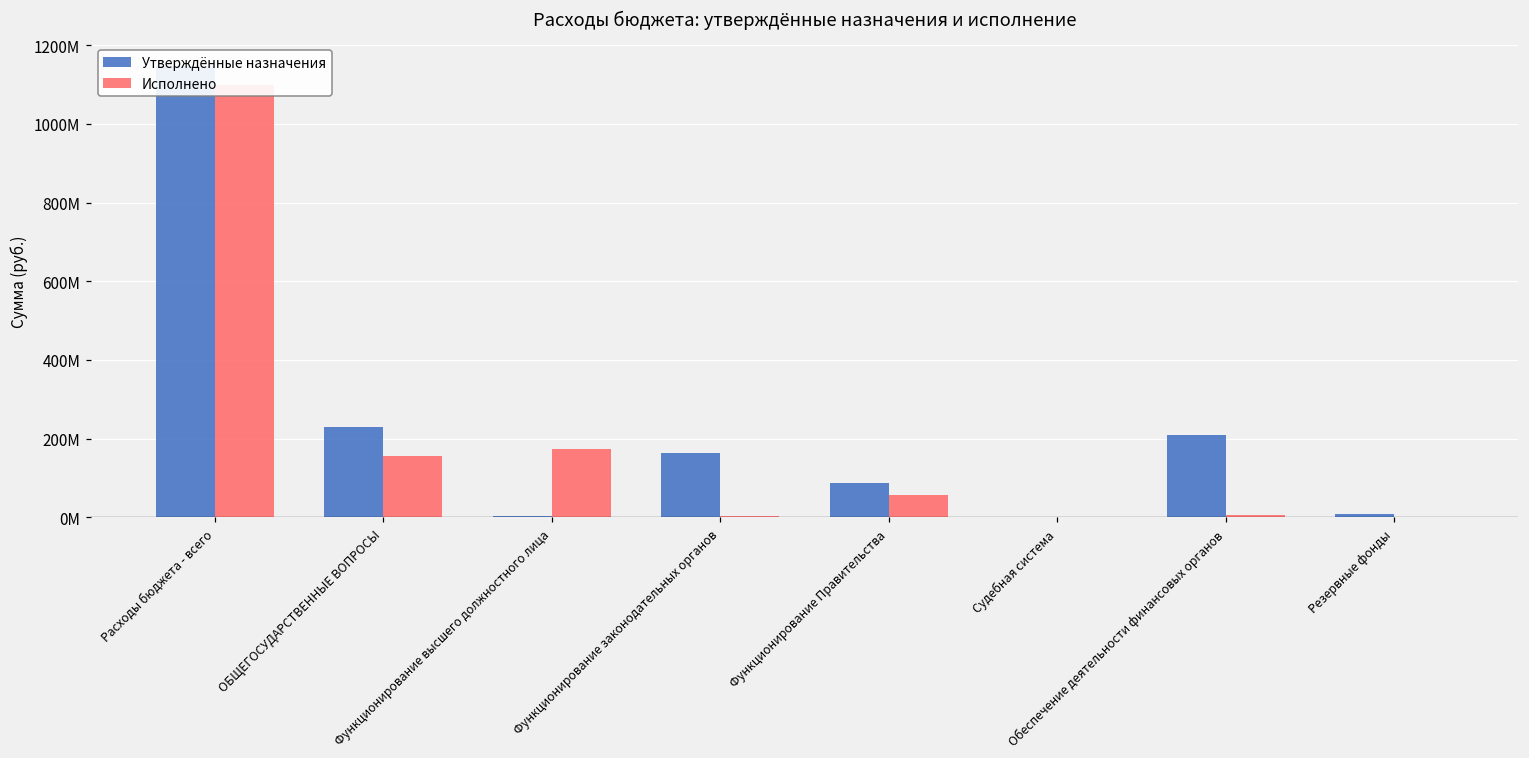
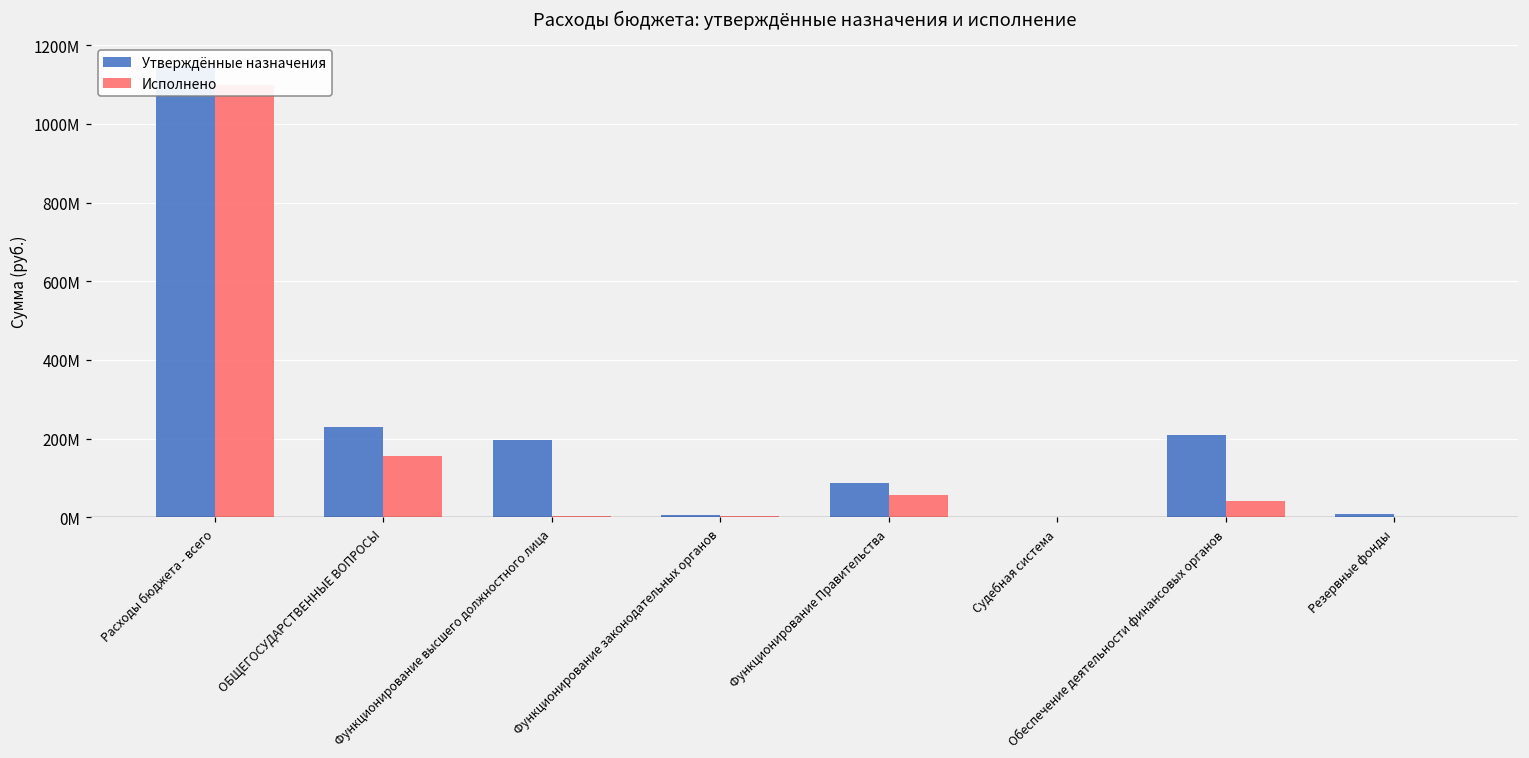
Утверждённые назначения, Функционирование высшего должностного лица: 0 -> 200000000
Исполнено, Функционирование высшего должностного лица: 170000000 -> 0
Утверждённые назначения, Функционирование законодательных органов: 160000000 -> 0
Исполнено, Обеспечение деятельности финансовых органов: 10000000 -> 40000000
